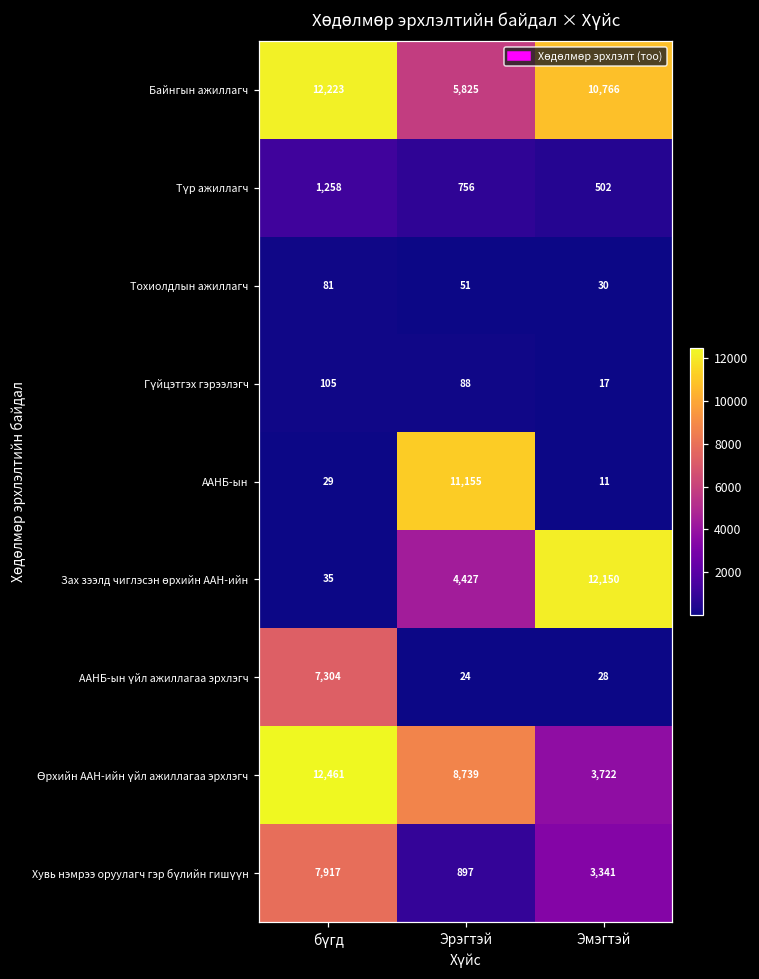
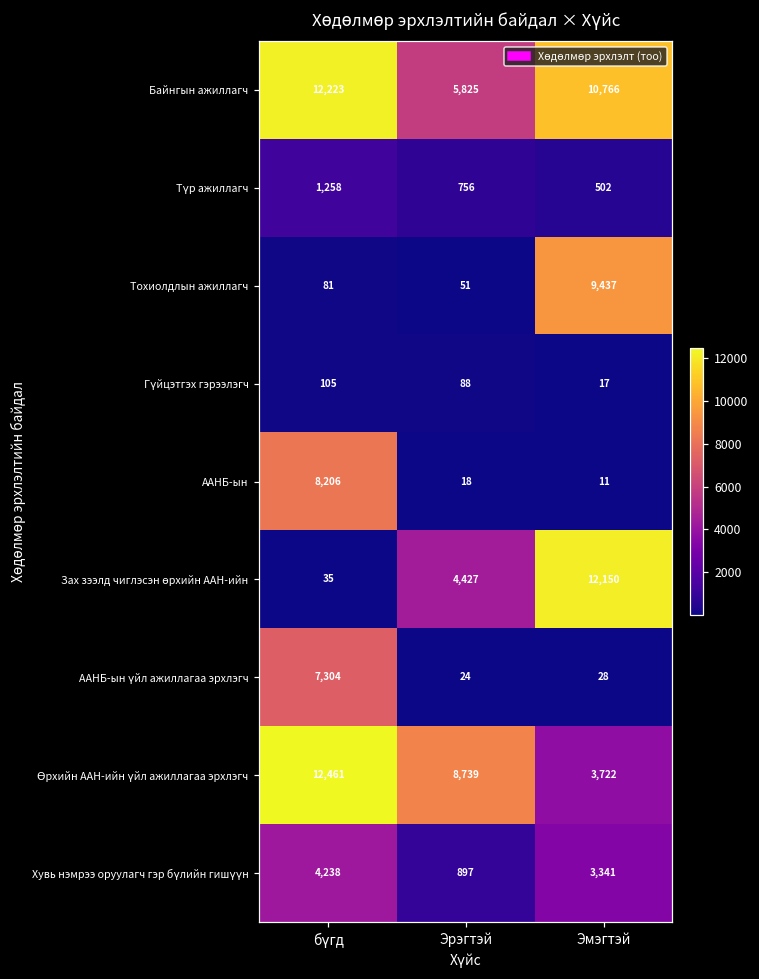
Тохиолдлын ажиллагч, Эмэгтэй: 30 -> 9,437
ААНБ-ын, бүгд: 29 -> 8,206
ААНБ-ын, Эрэгтэй: 11,155 -> 18
Хувь нэмрээ оруулагч гэр бүлийн гишүүн, бүгд: 7,917 -> 4,238
